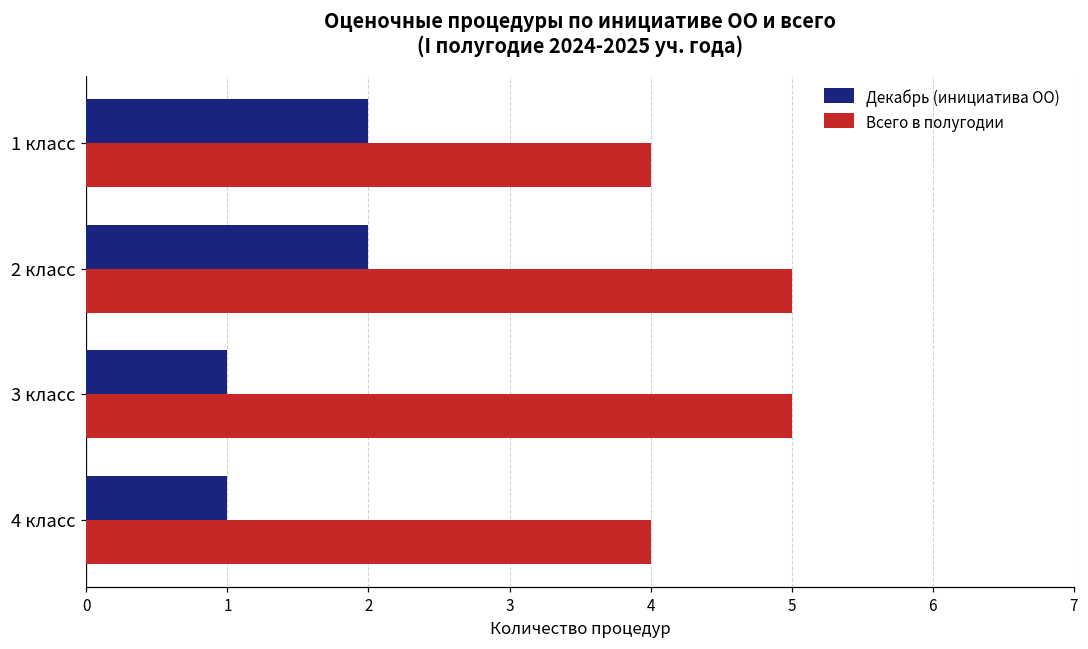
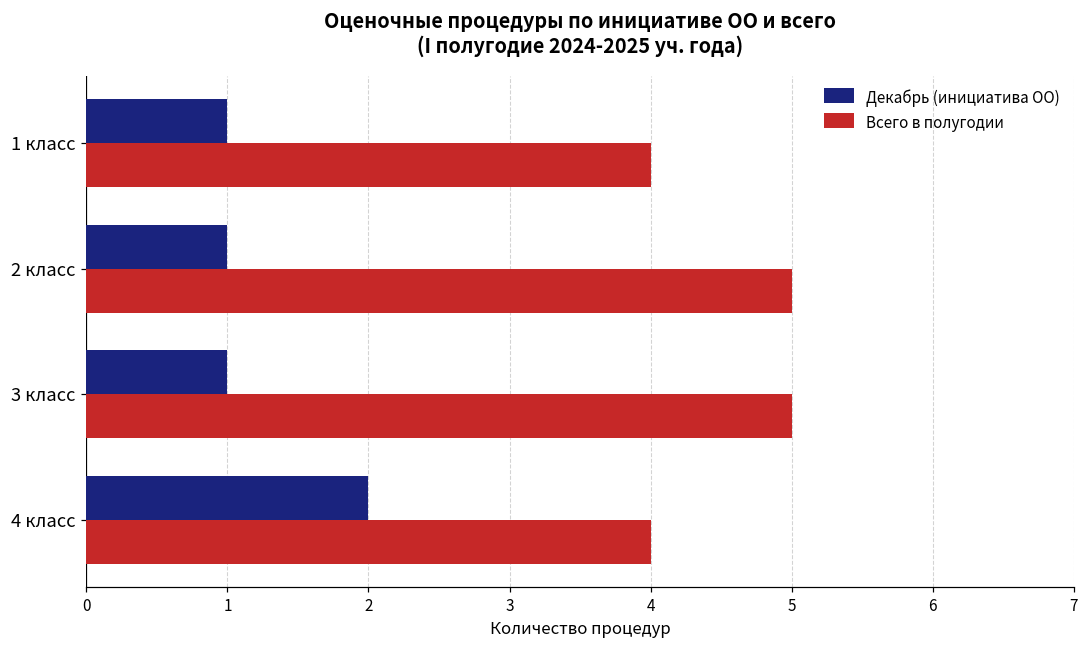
Декабрь (инициатива ОО), 1 класс: 2 -> 1
Декабрь (инициатива ОО), 2 класс: 2 -> 1
Декабрь (инициатива ОО), 4 класс: 1 -> 2
